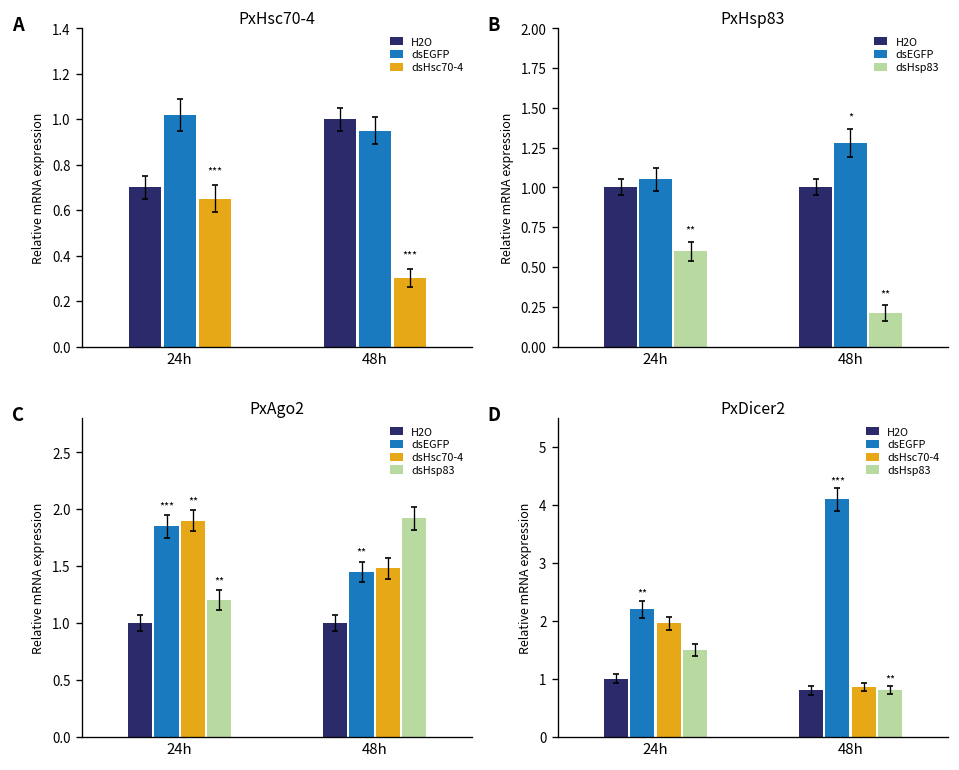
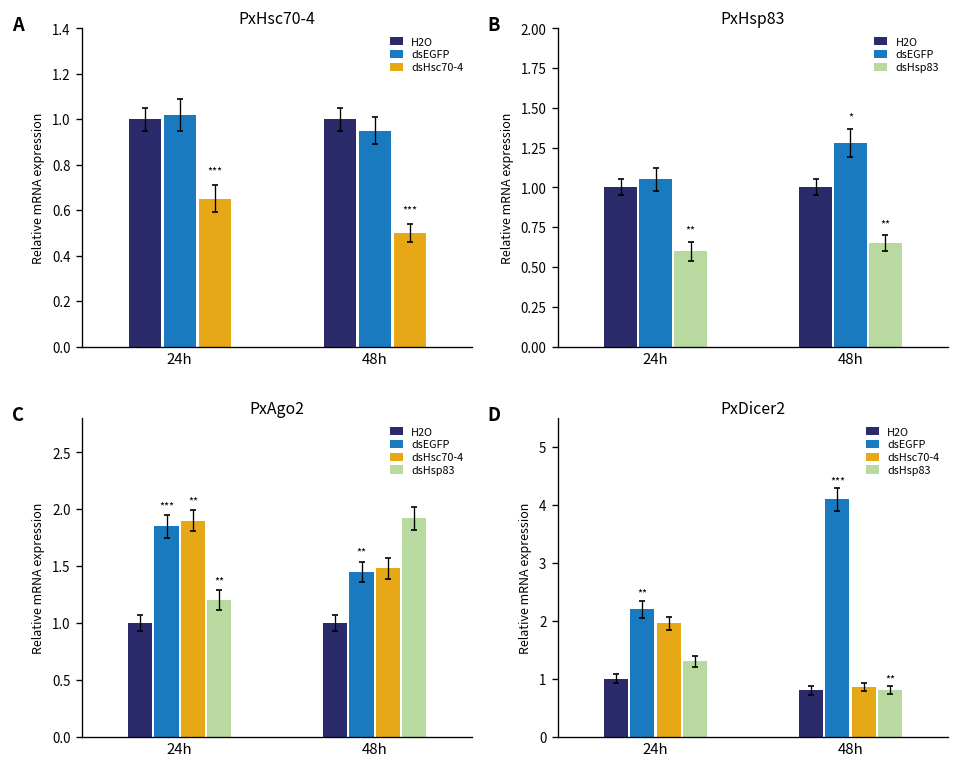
PxHsc70-4, H2O, 24h: 0.7 -> 1.0
PxHsc70-4, dsHsc70-4, 48h: 0.3 -> 0.5
PxHsp83, dsHsp83, 48h: 0.21 -> 0.65
PxDicer2, dsHsp83, 24h: 1.5 -> 1.3
